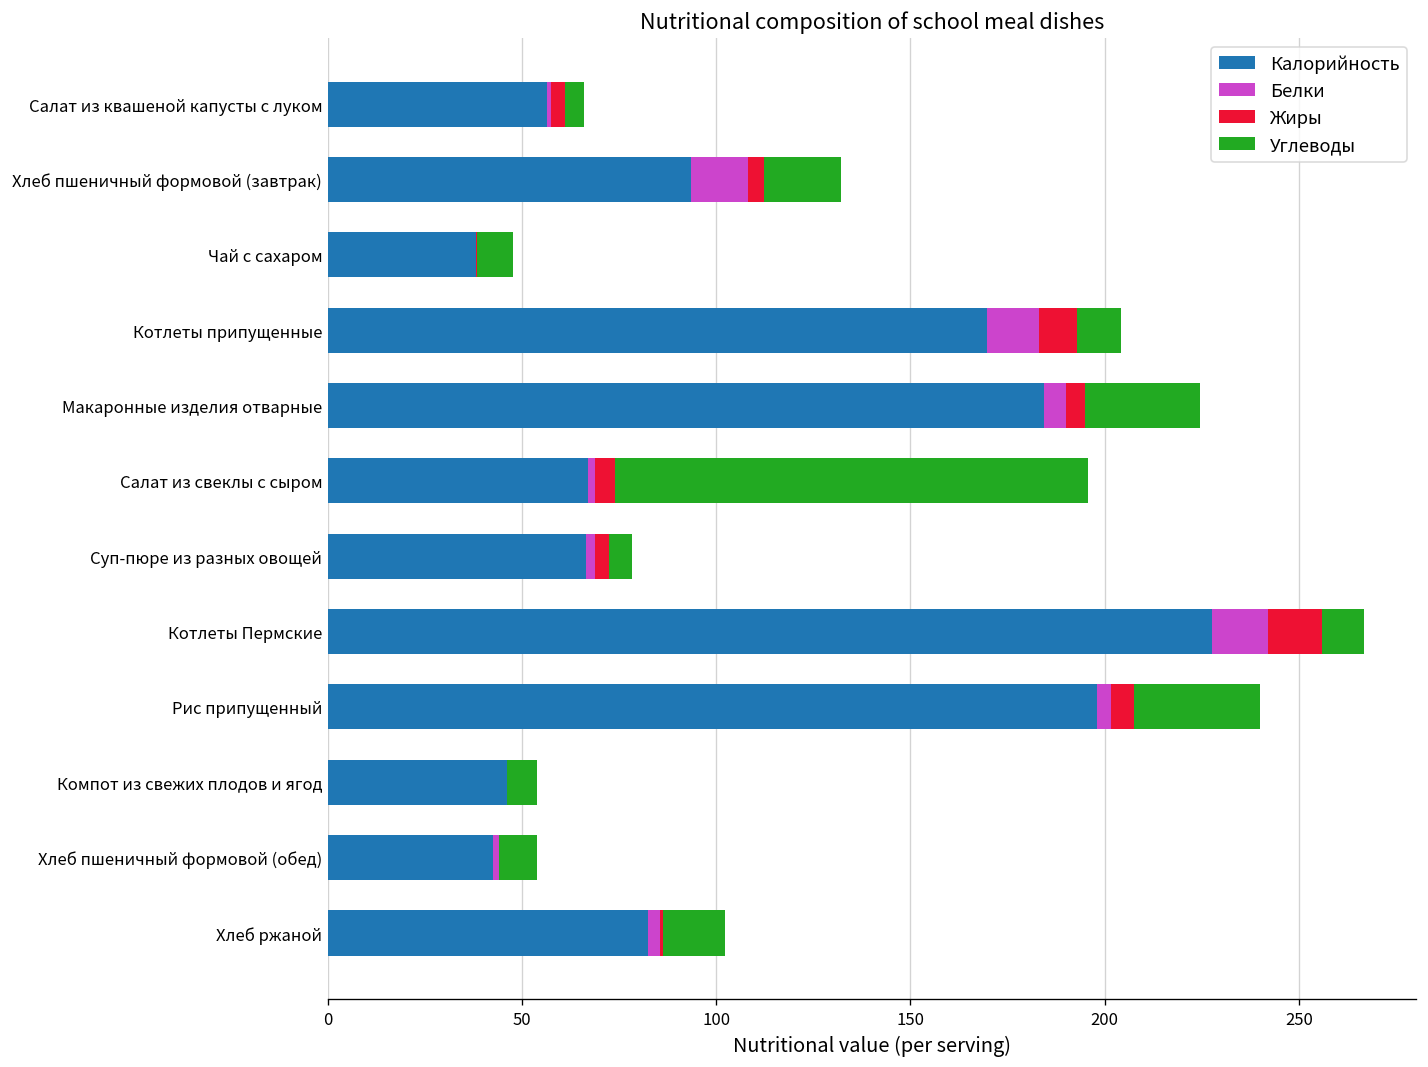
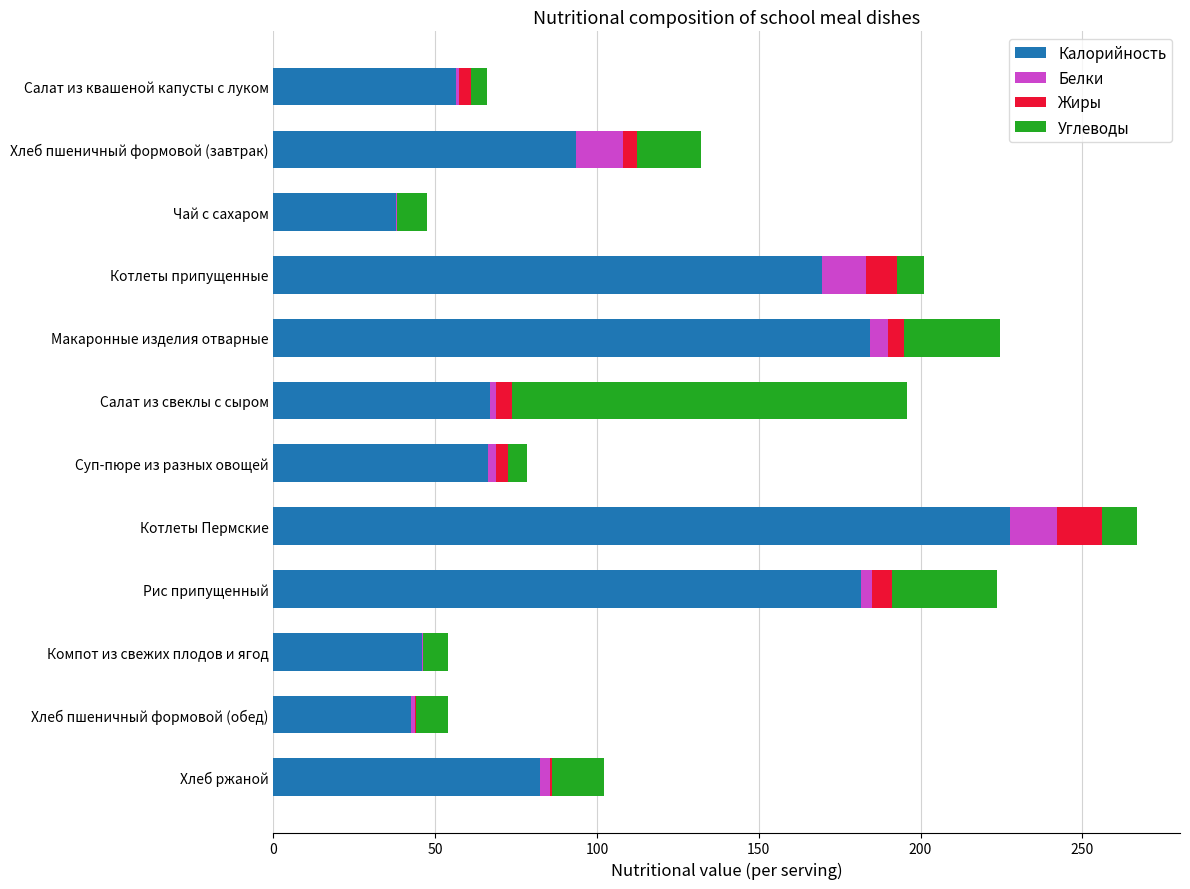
Углеводы, Котлеты припущенные: 11 -> 8
Калорийность, Рис припущенный: 198 -> 182
